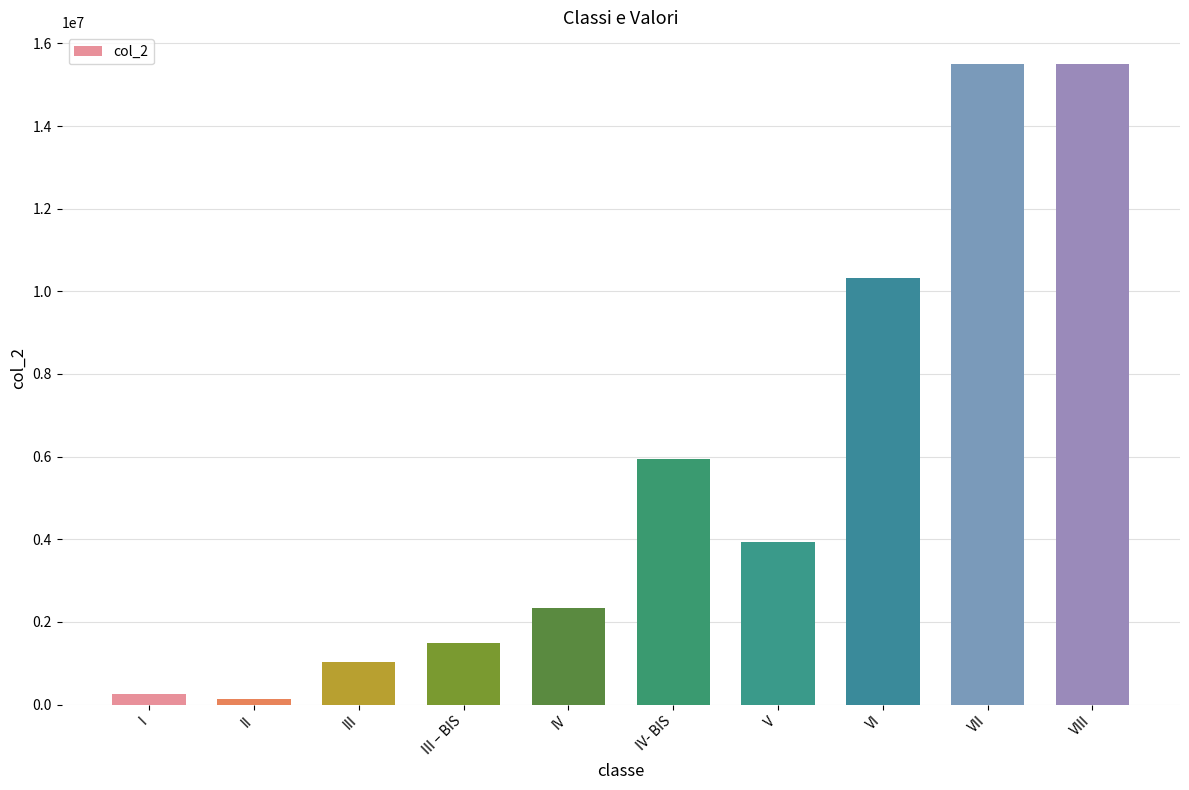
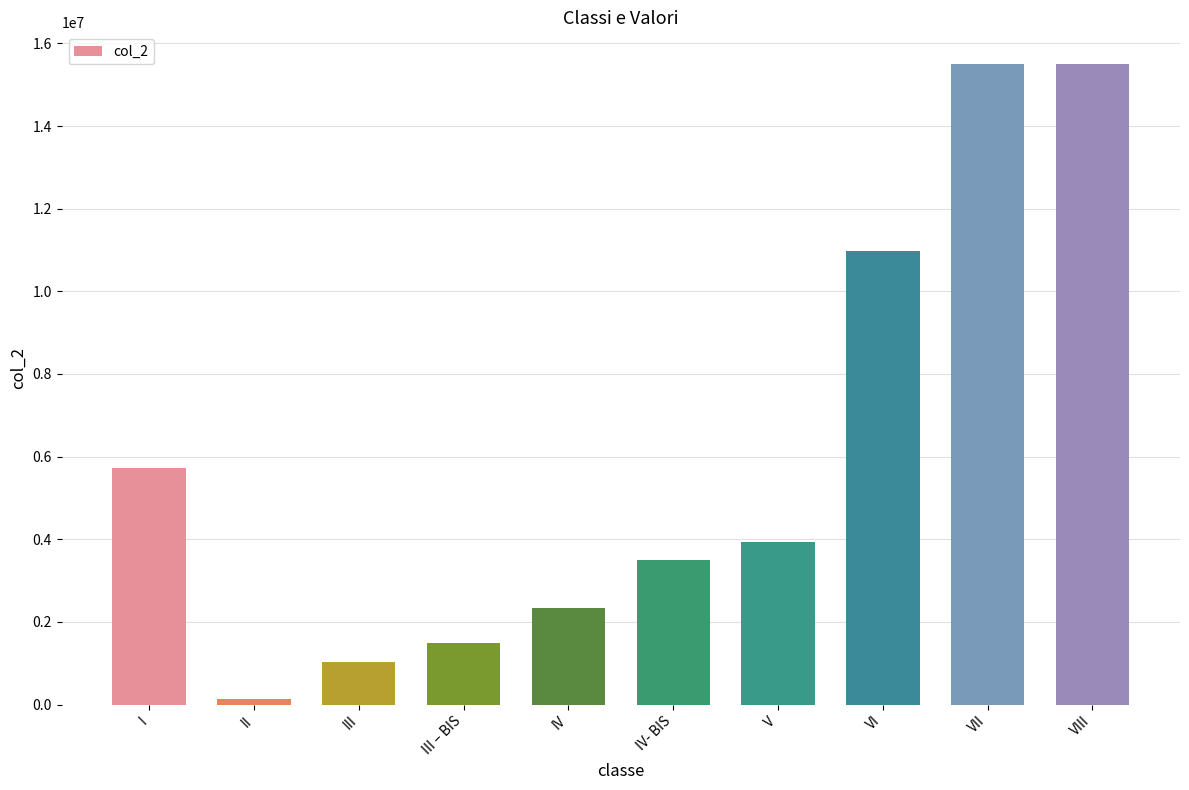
I: 300000 -> 5700000
IV- BIS: 5900000 -> 3500000
VI: 10300000 -> 11000000
